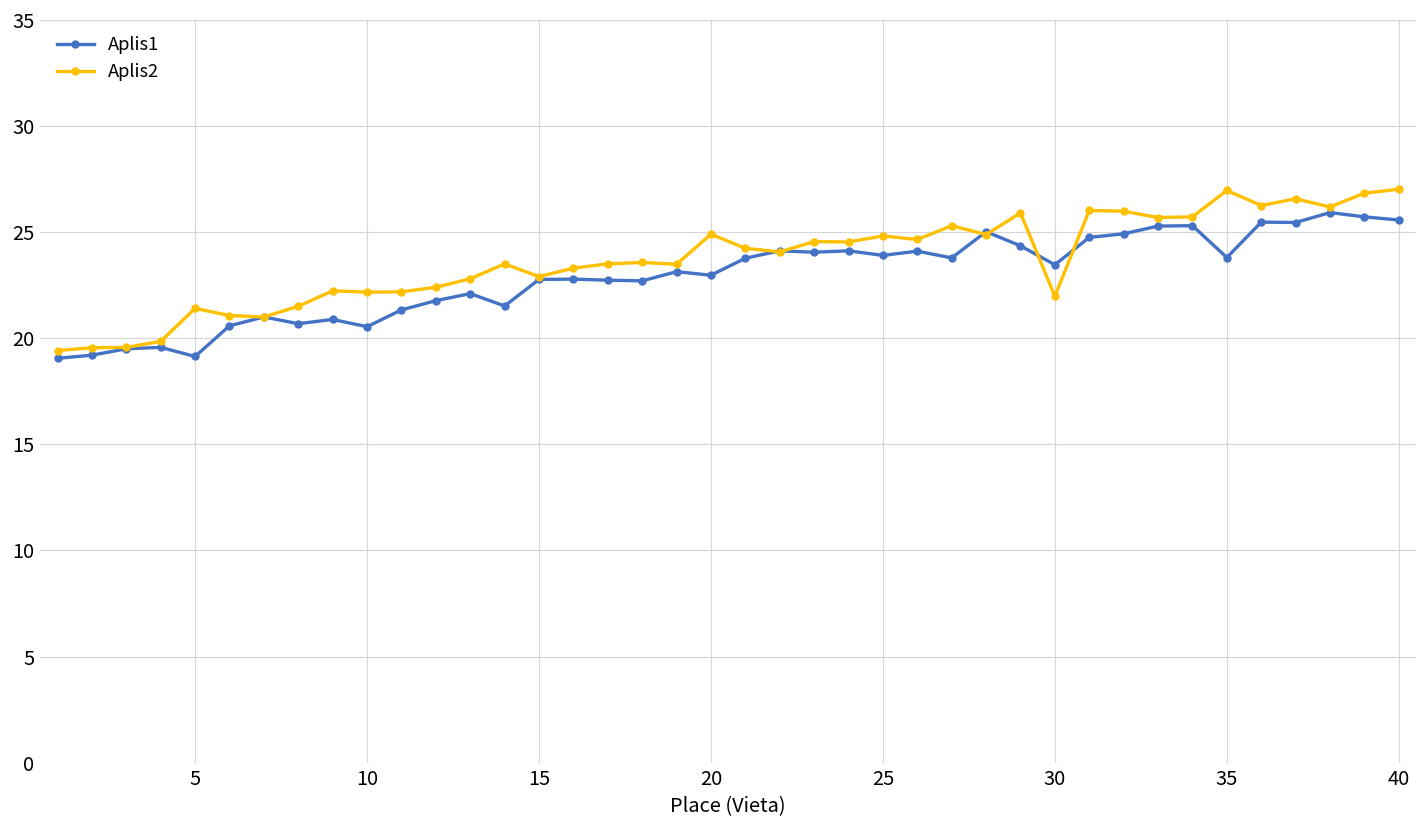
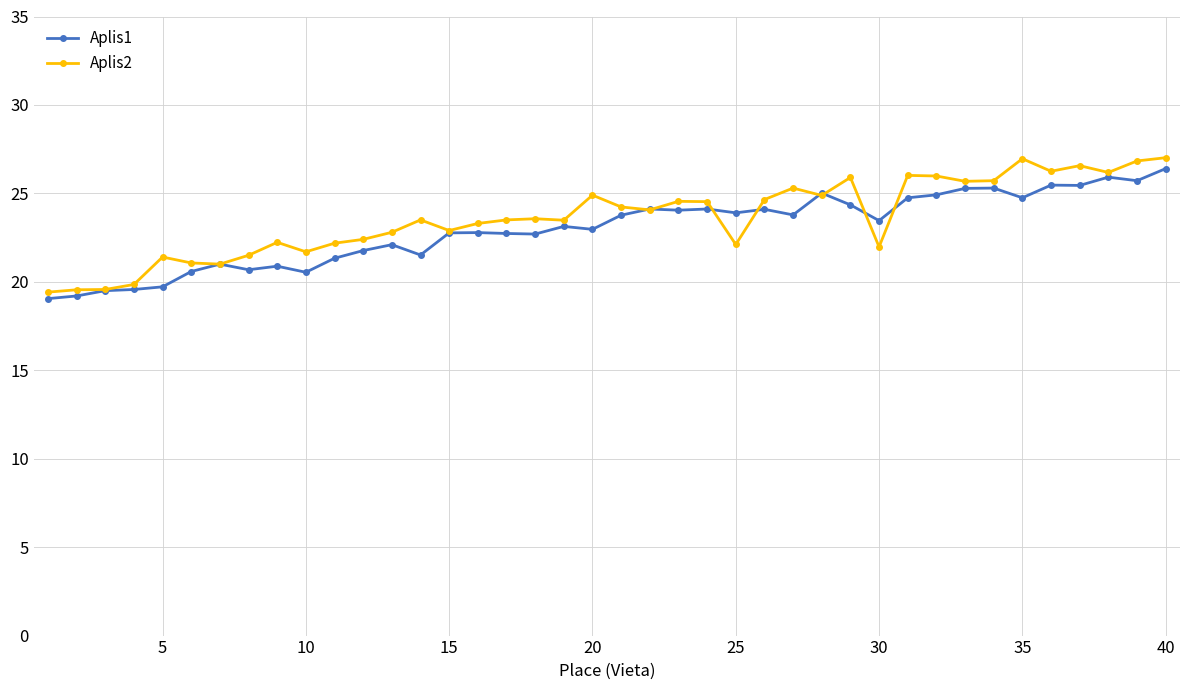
Aplis1, 5: 19.1 -> 19.7
Aplis2, 10: 22.2 -> 21.7
Aplis2, 25: 24.8 -> 22.1
Aplis1, 35: 23.8 -> 24.8
Aplis1, 40: 25.6 -> 26.4
